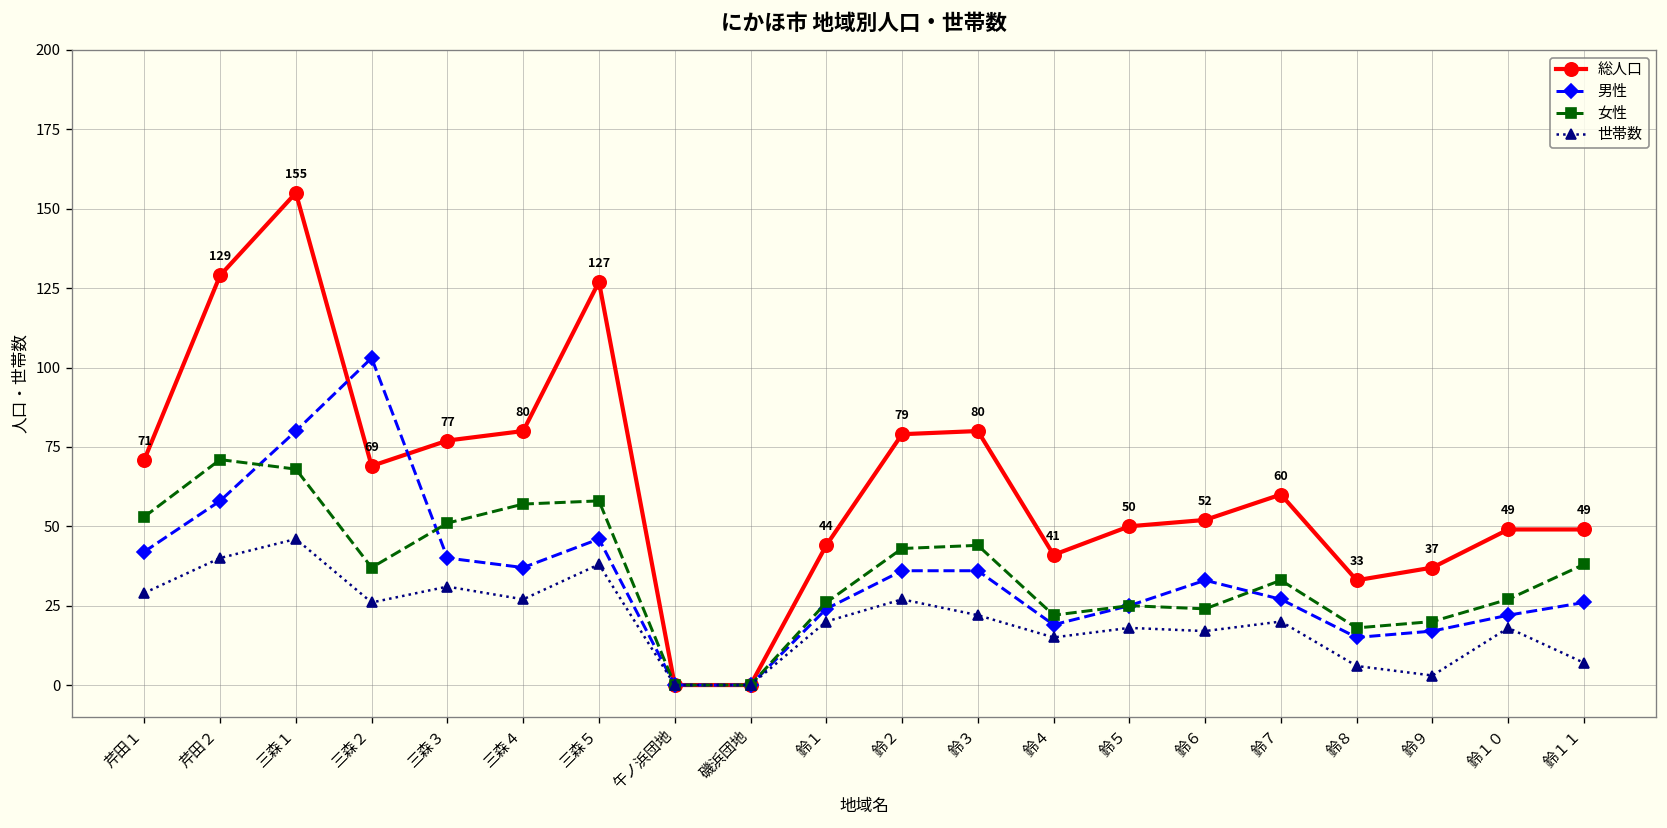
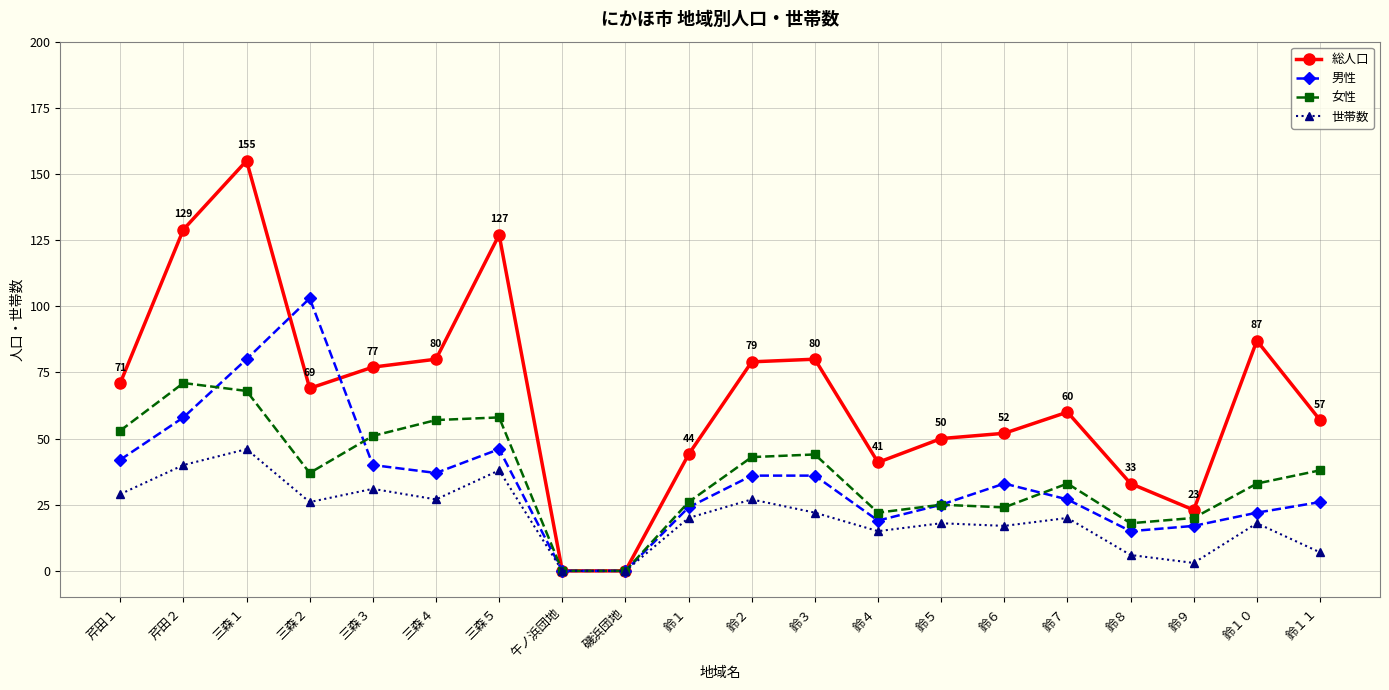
総人口, 鈴９: 37 -> 23
総人口, 鈴１０: 49 -> 87
女性, 鈴１０: 27 -> 33
総人口, 鈴１１: 49 -> 57
